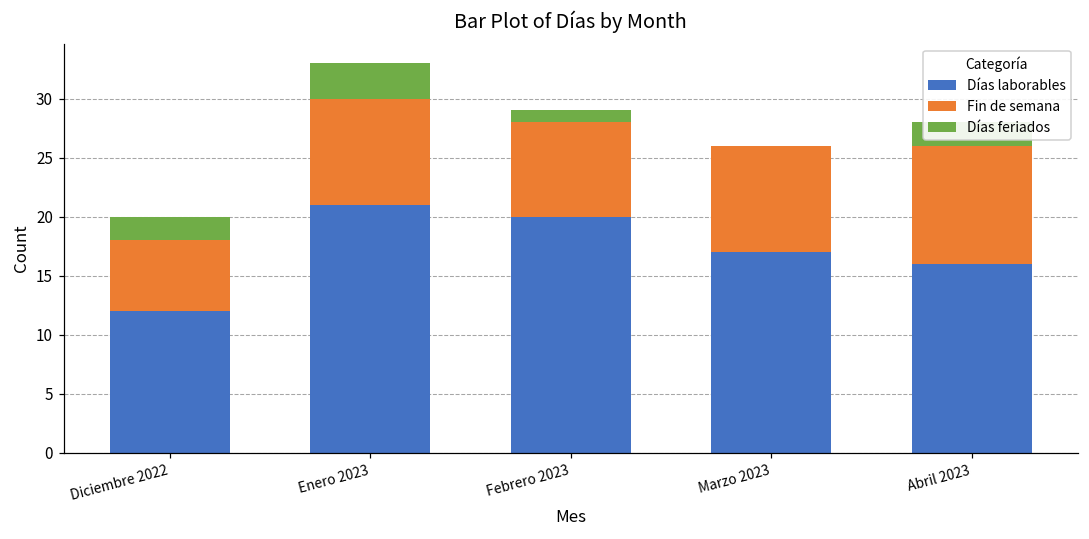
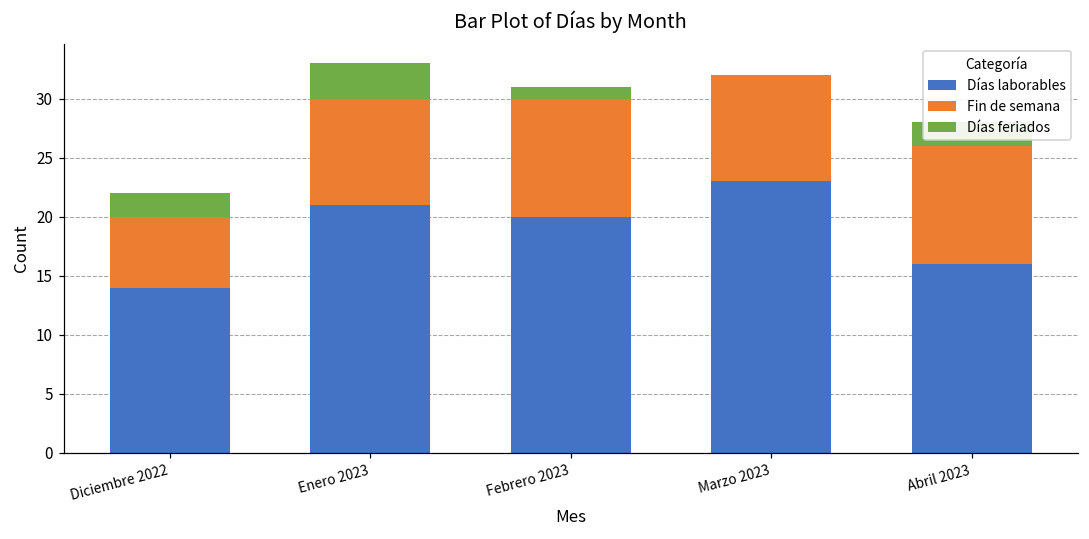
Días laborables, Diciembre 2022: 12 -> 14
Fin de semana, Febrero 2023: 8 -> 10
Días laborables, Marzo 2023: 17 -> 23
